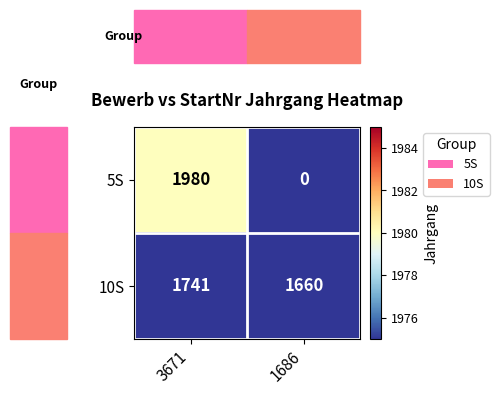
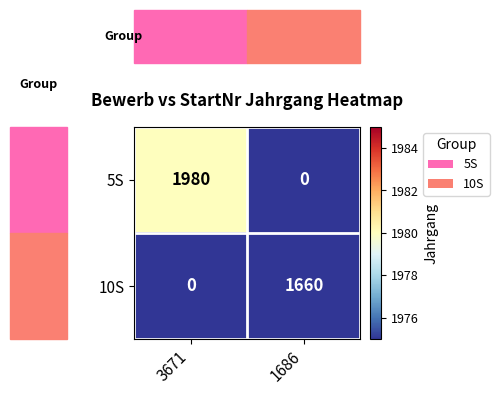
10S, 3671: 1741 -> 0
